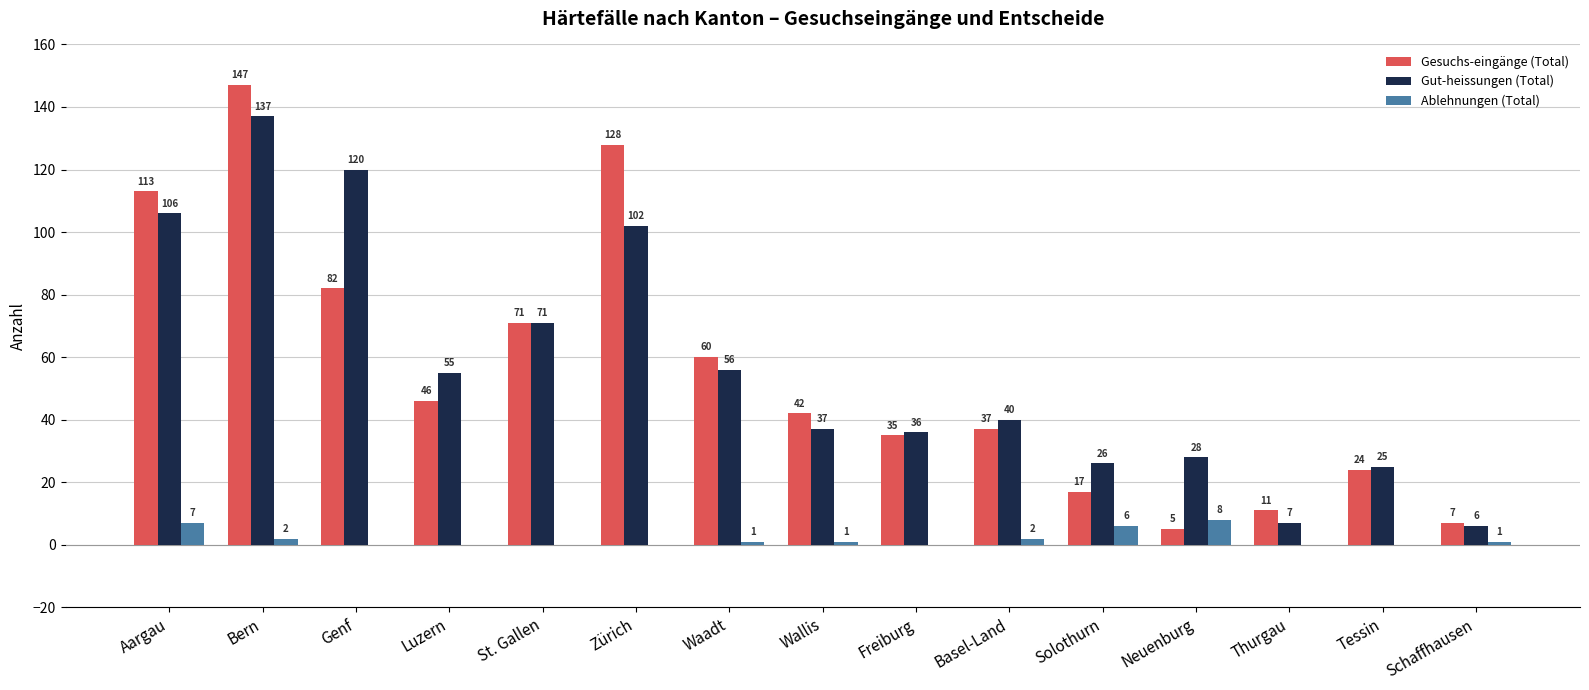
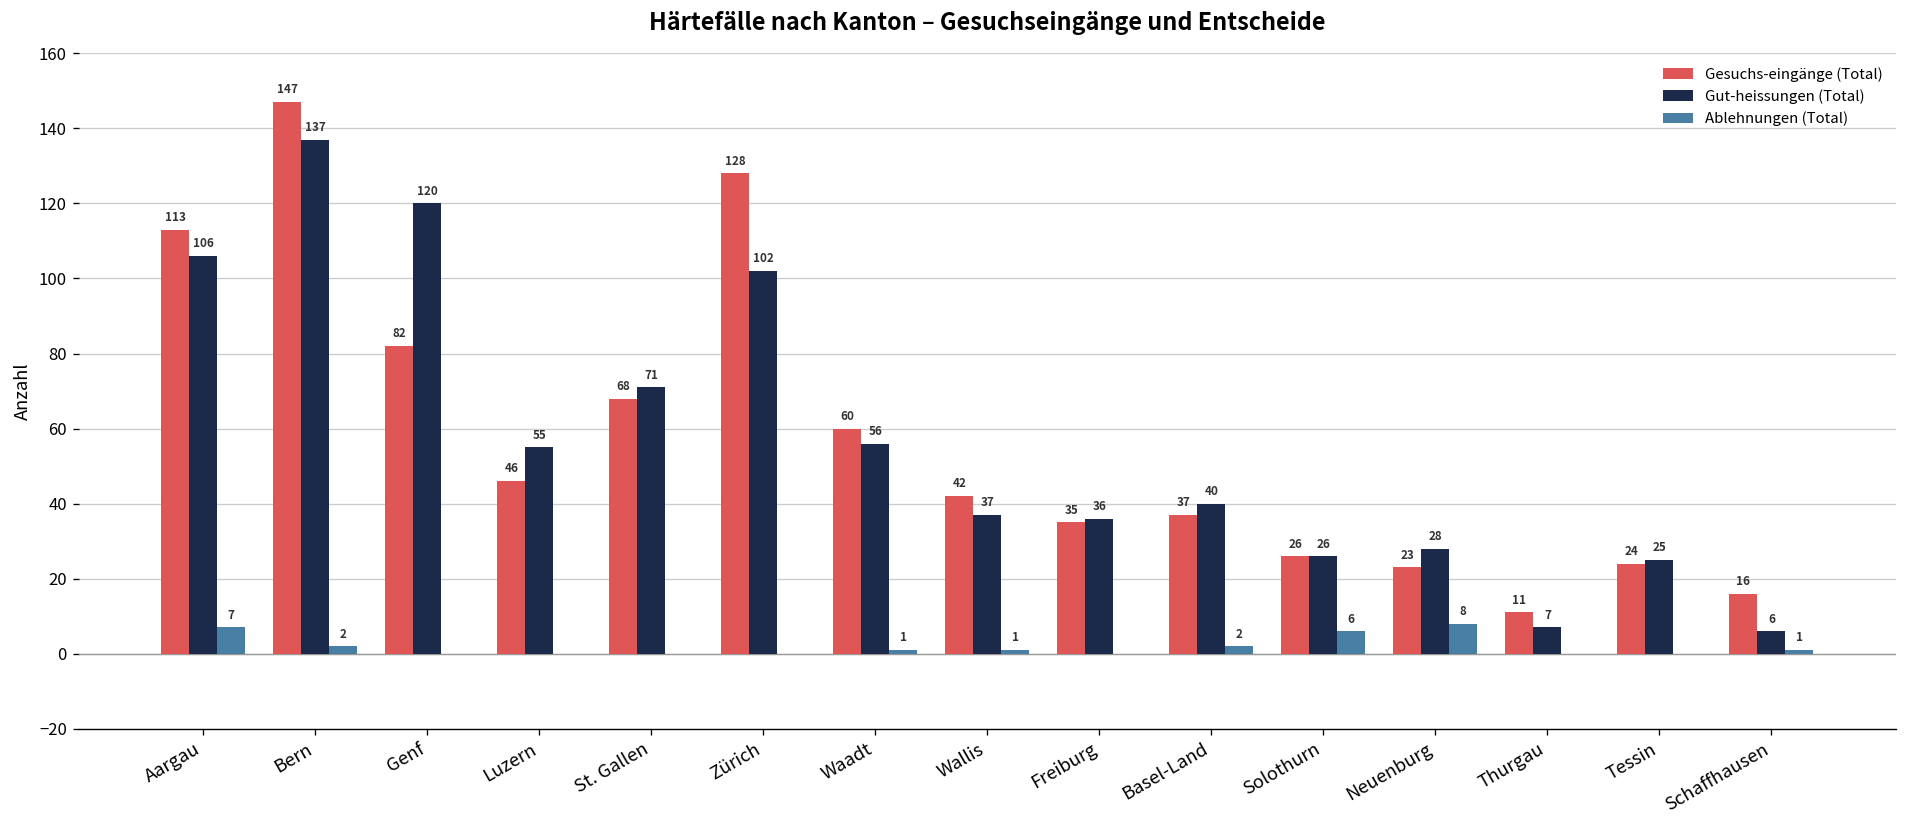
Gesuchs-eingänge (Total), St. Gallen: 71 -> 68
Gesuchs-eingänge (Total), Solothurn: 17 -> 26
Gesuchs-eingänge (Total), Neuenburg: 5 -> 23
Gesuchs-eingänge (Total), Schaffhausen: 7 -> 16
